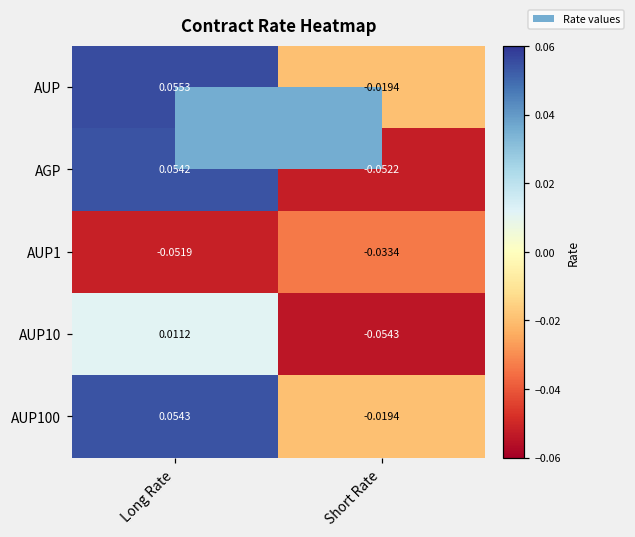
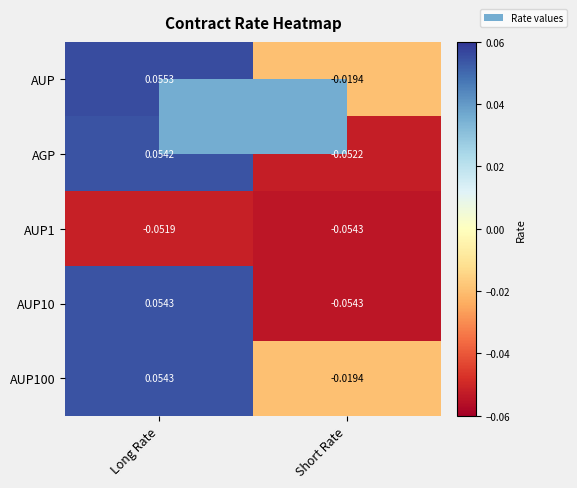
AUP1, Short Rate: -0.0334 -> -0.0543
AUP10, Long Rate: 0.0112 -> 0.0543
